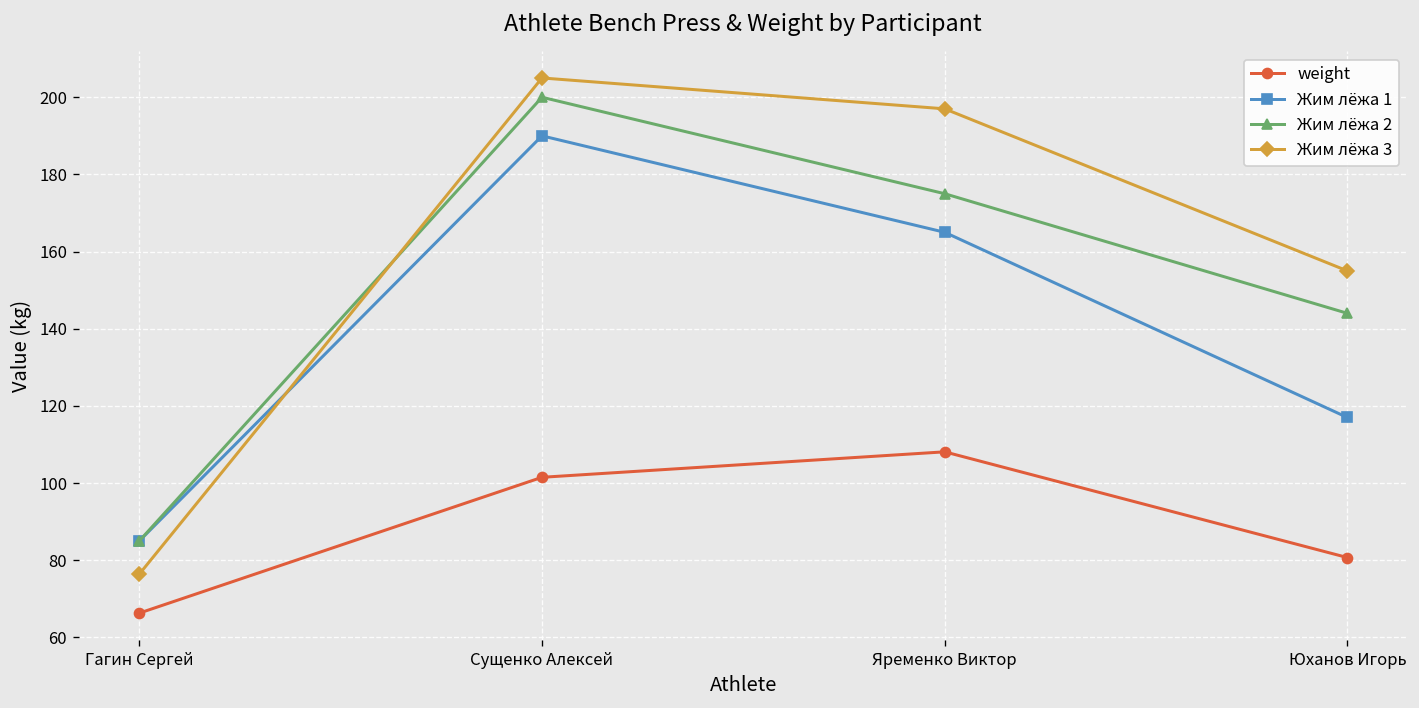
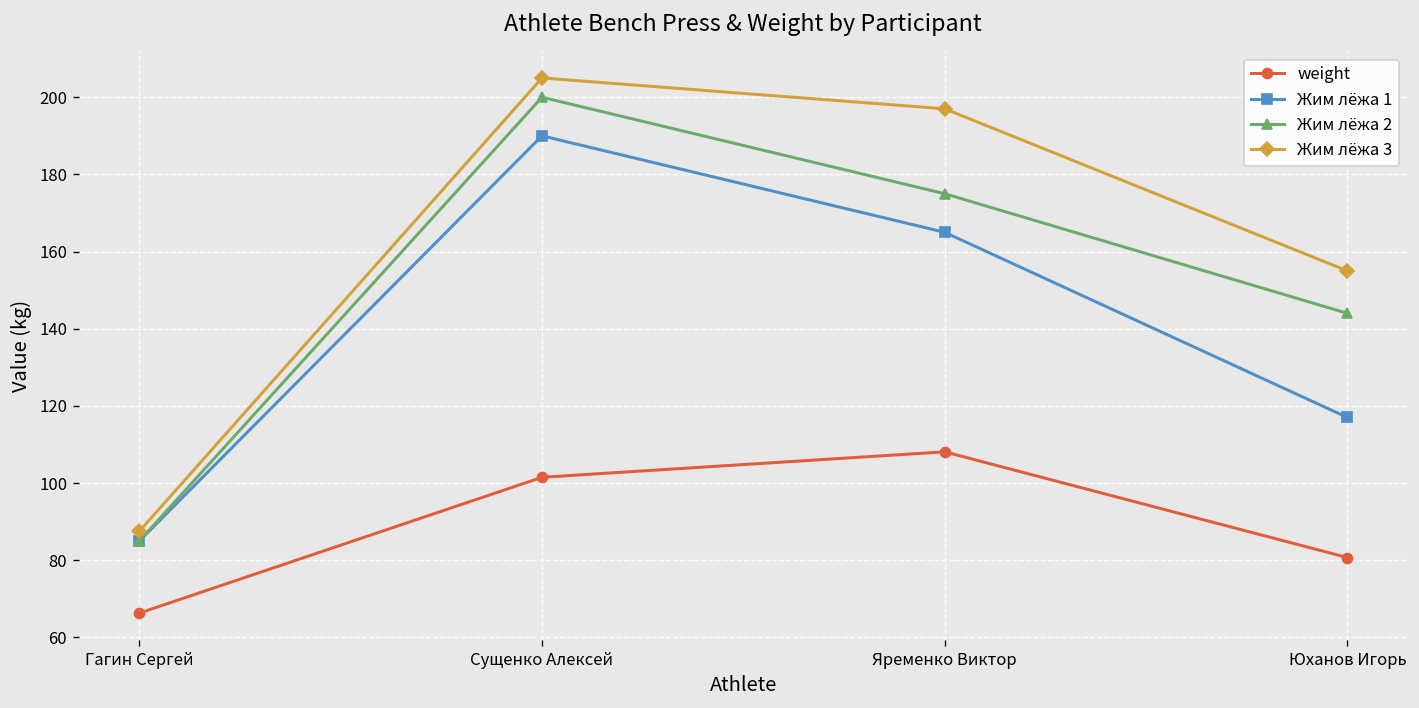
Жим лёжа 3, Гагин Сергей: 76 -> 88
